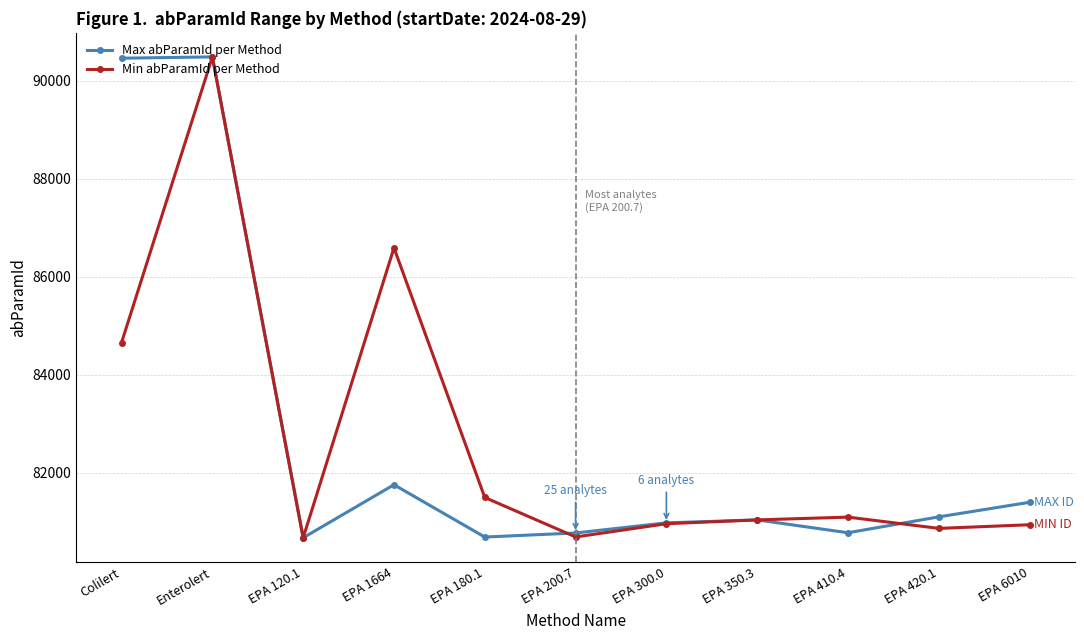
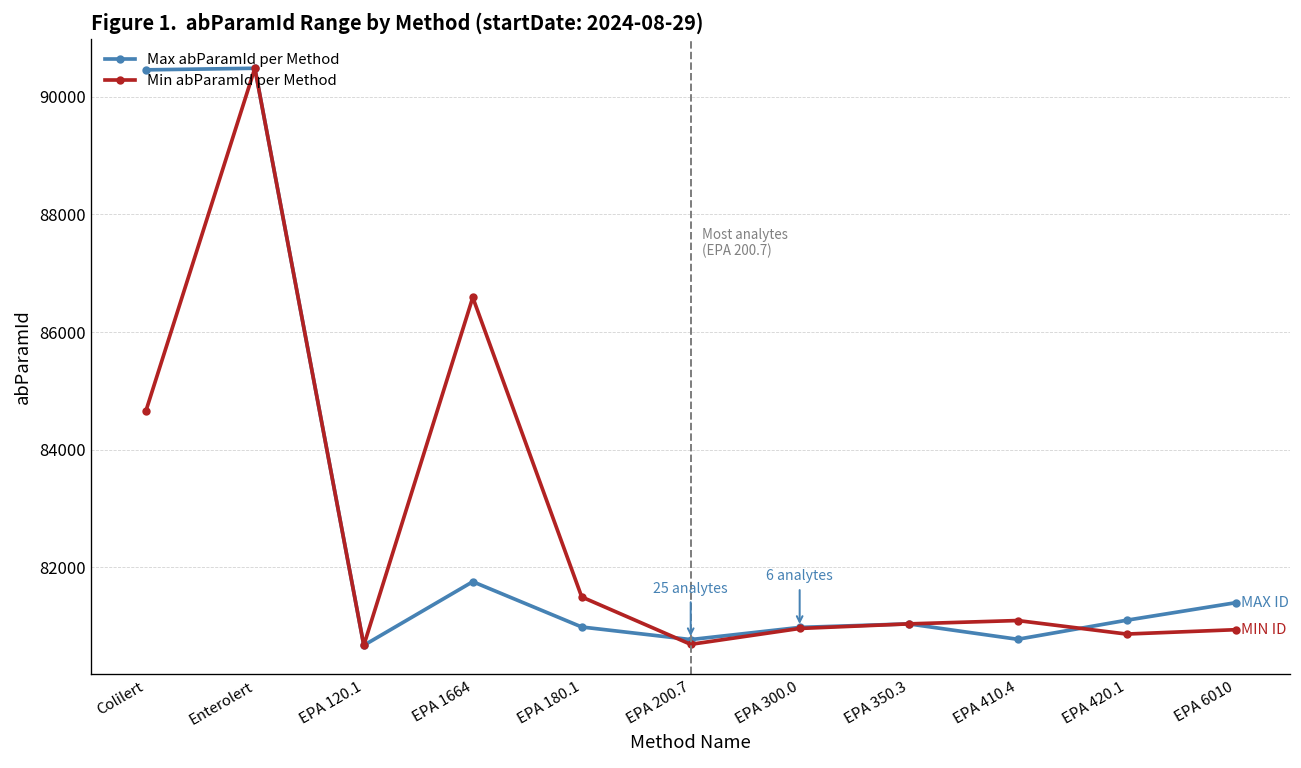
Max abParamId per Method, EPA 180.1: 80700 -> 81000
